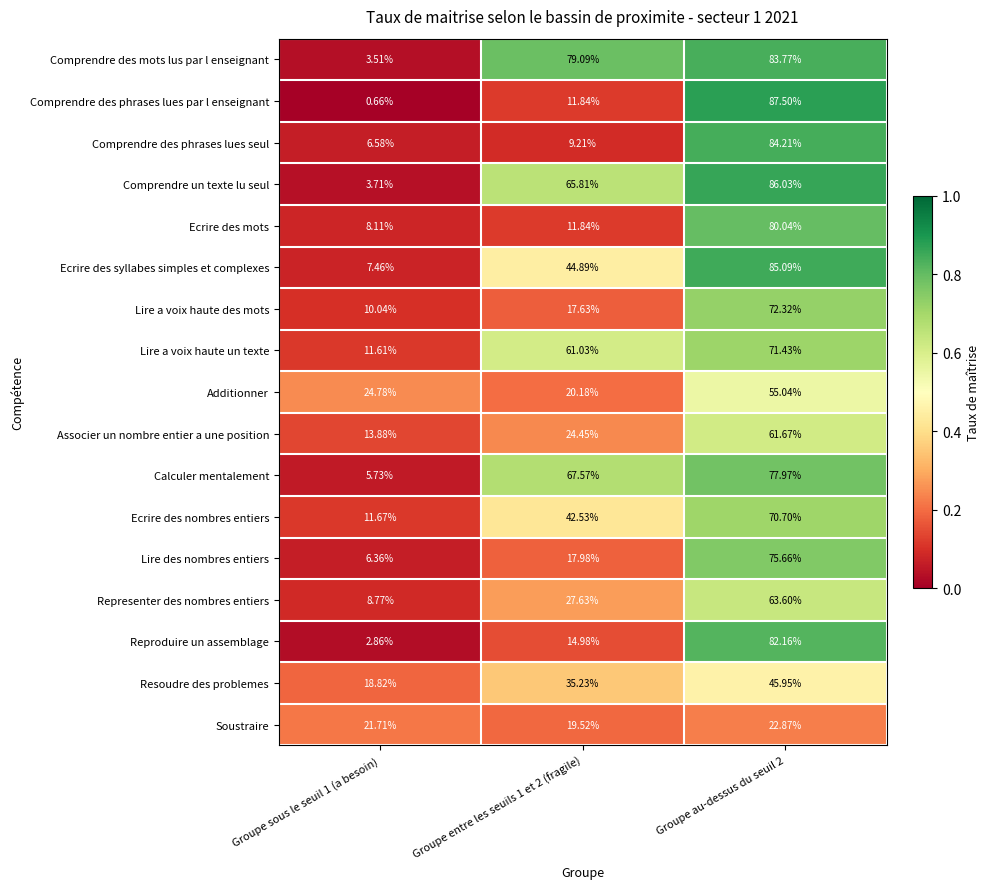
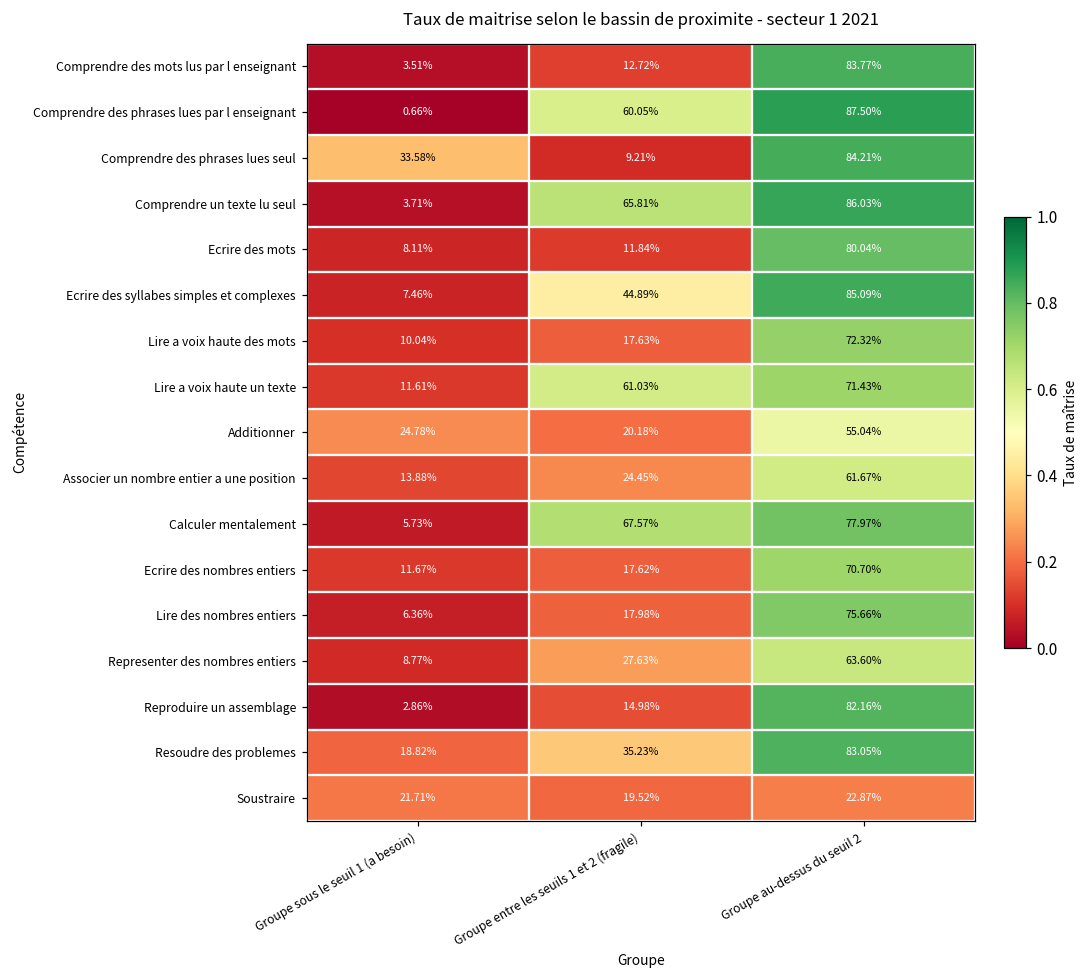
Comprendre des mots lus par l enseignant, Groupe entre les seuils 1 et 2 (fragile): 79.09% -> 12.72%
Comprendre des phrases lues par l enseignant, Groupe entre les seuils 1 et 2 (fragile): 11.84% -> 60.05%
Comprendre des phrases lues seul, Groupe sous le seuil 1 (a besoin): 6.58% -> 33.58%
Ecrire des nombres entiers, Groupe entre les seuils 1 et 2 (fragile): 42.53% -> 17.62%
Resoudre des problemes, Groupe au-dessus du seuil 2: 45.95% -> 83.05%
